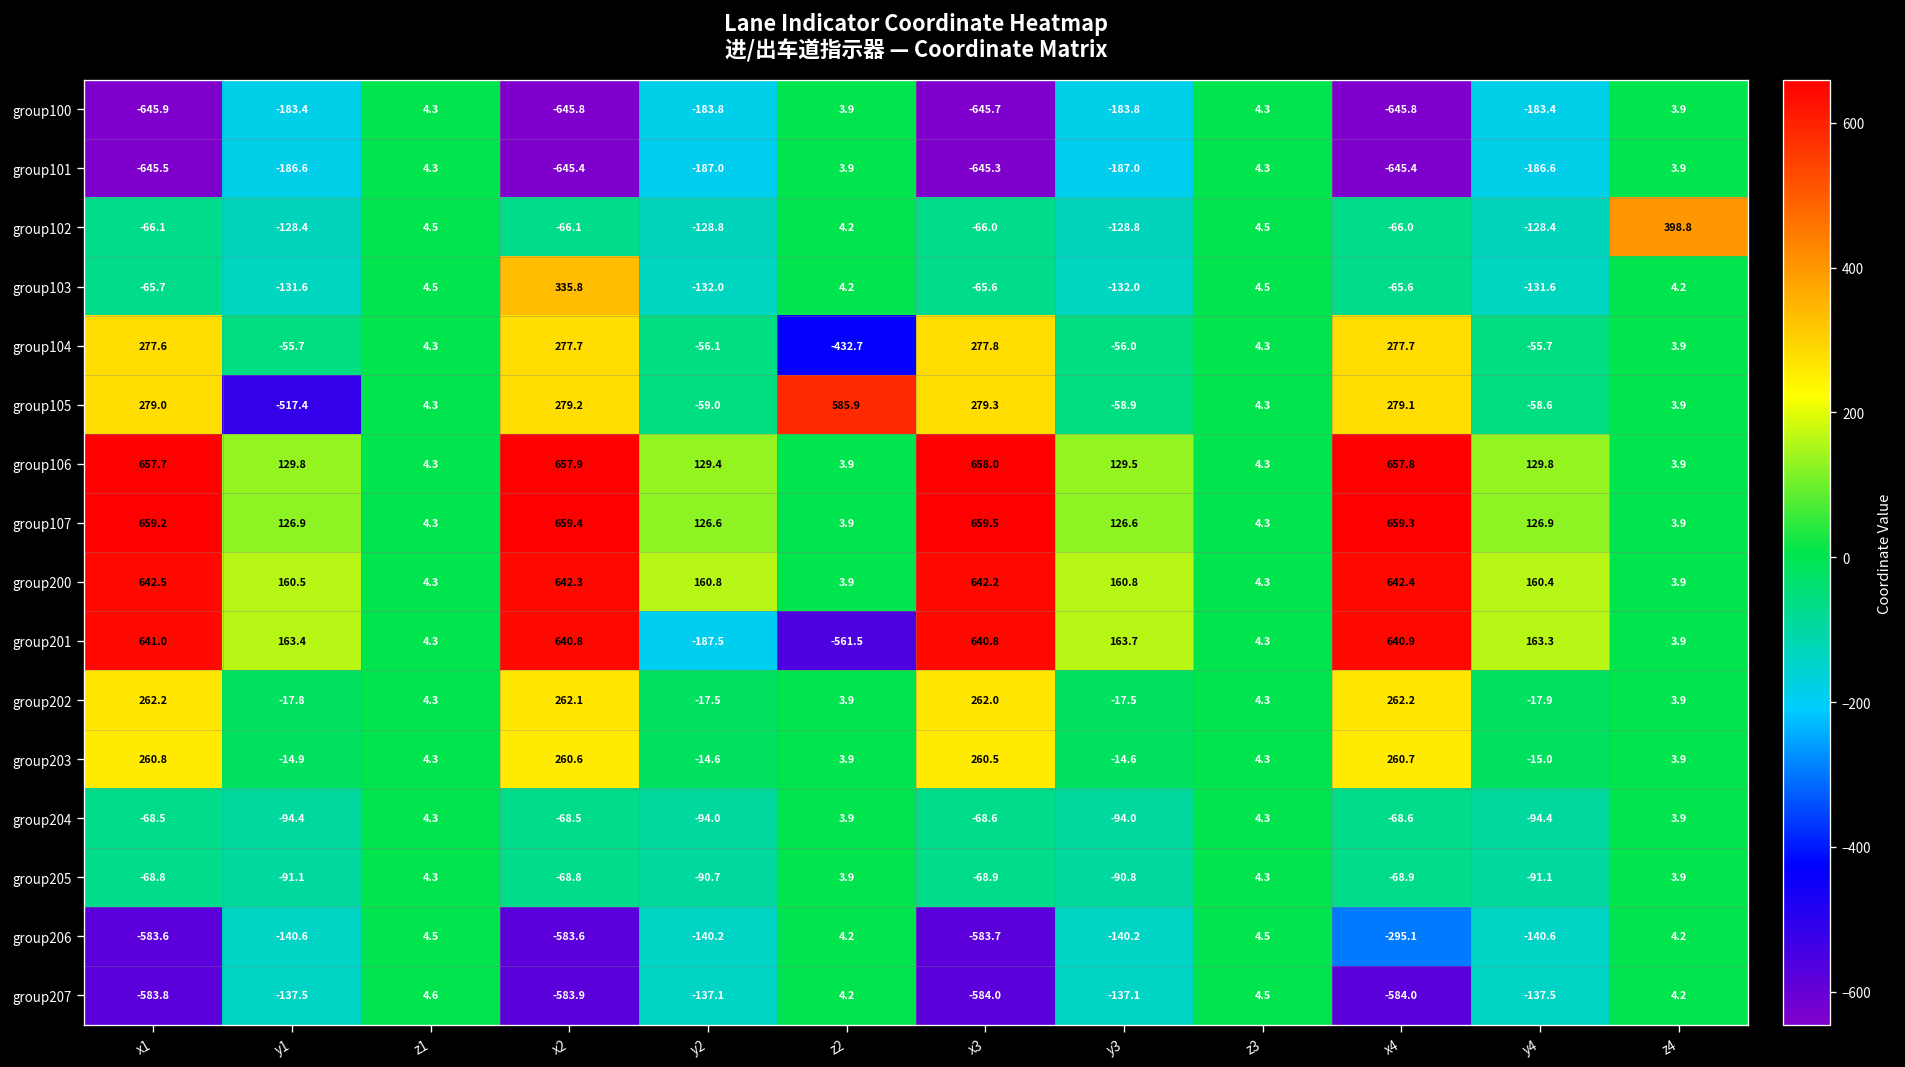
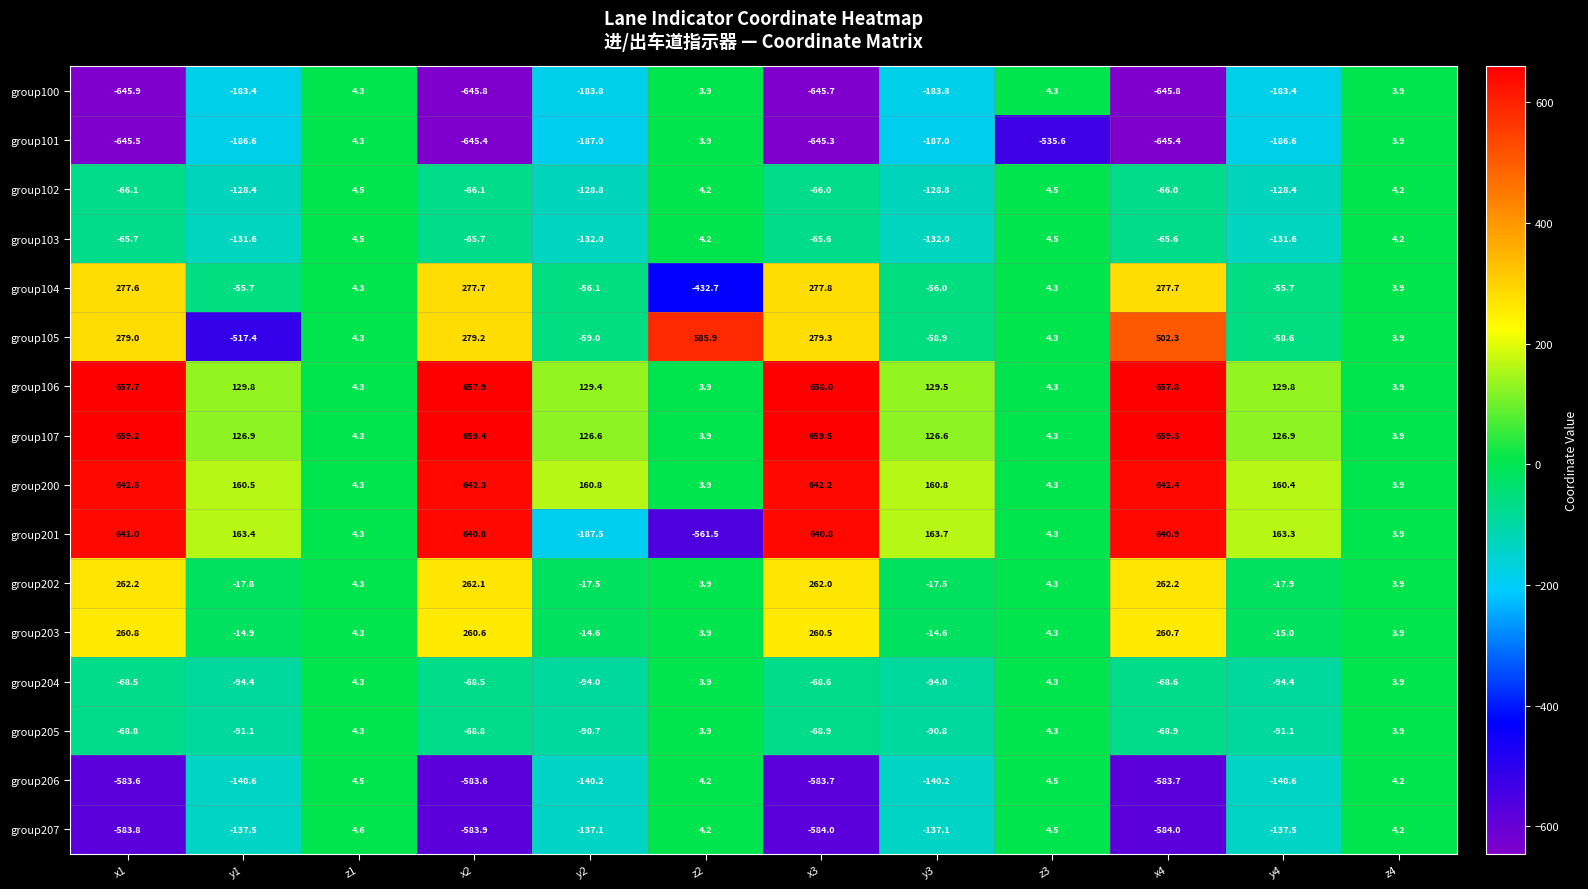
group101, z3: 4.3 -> -535.6
group102, z4: 398.8 -> 4.2
group103, x2: 335.8 -> -65.7
group105, x4: 279.1 -> 502.3
group206, x4: -295.1 -> -583.7
